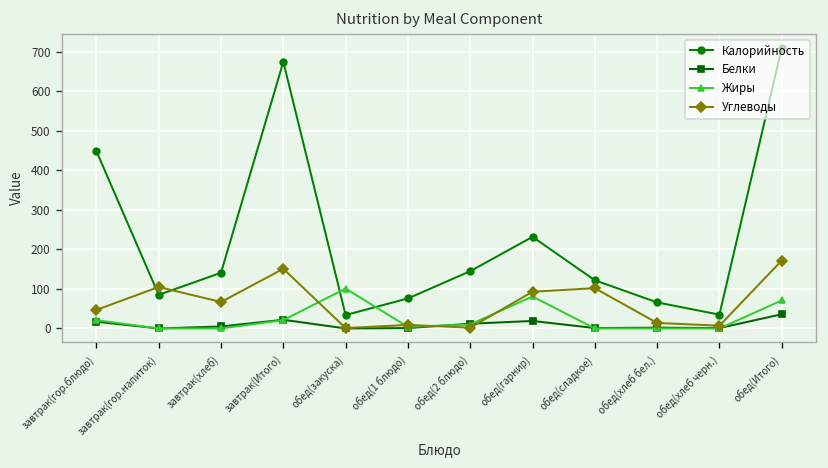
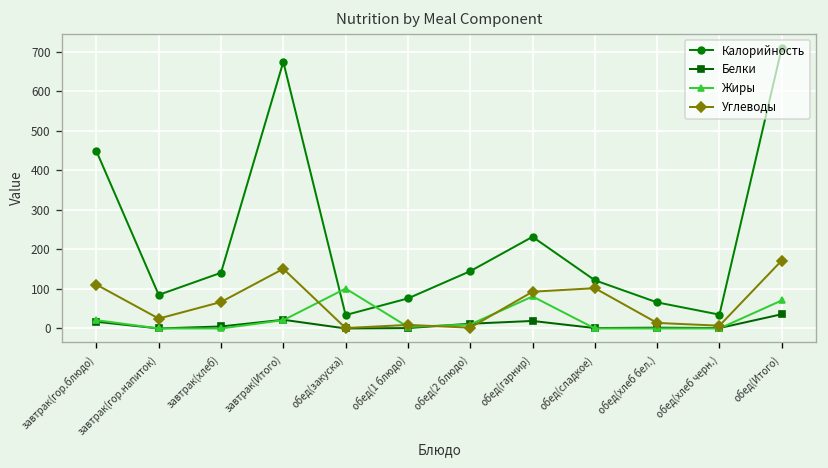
Углеводы, завтрак(гор.блюдо): 50 -> 110
Углеводы, завтрак(гор.напиток): 110 -> 30
